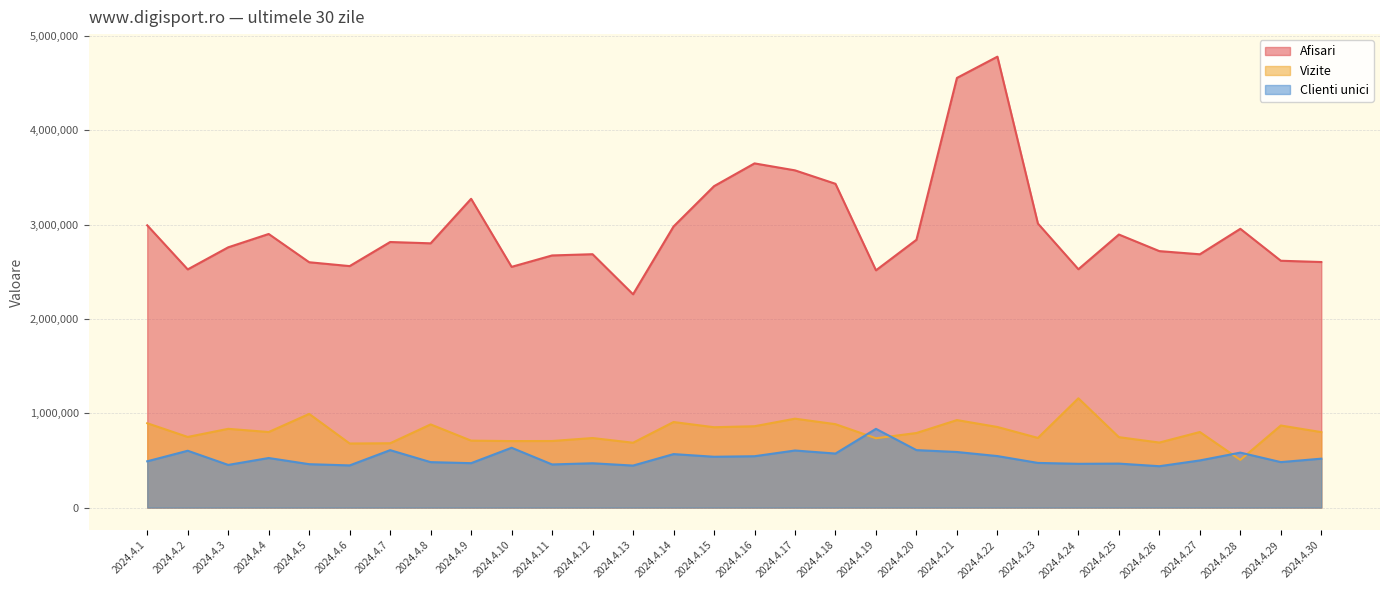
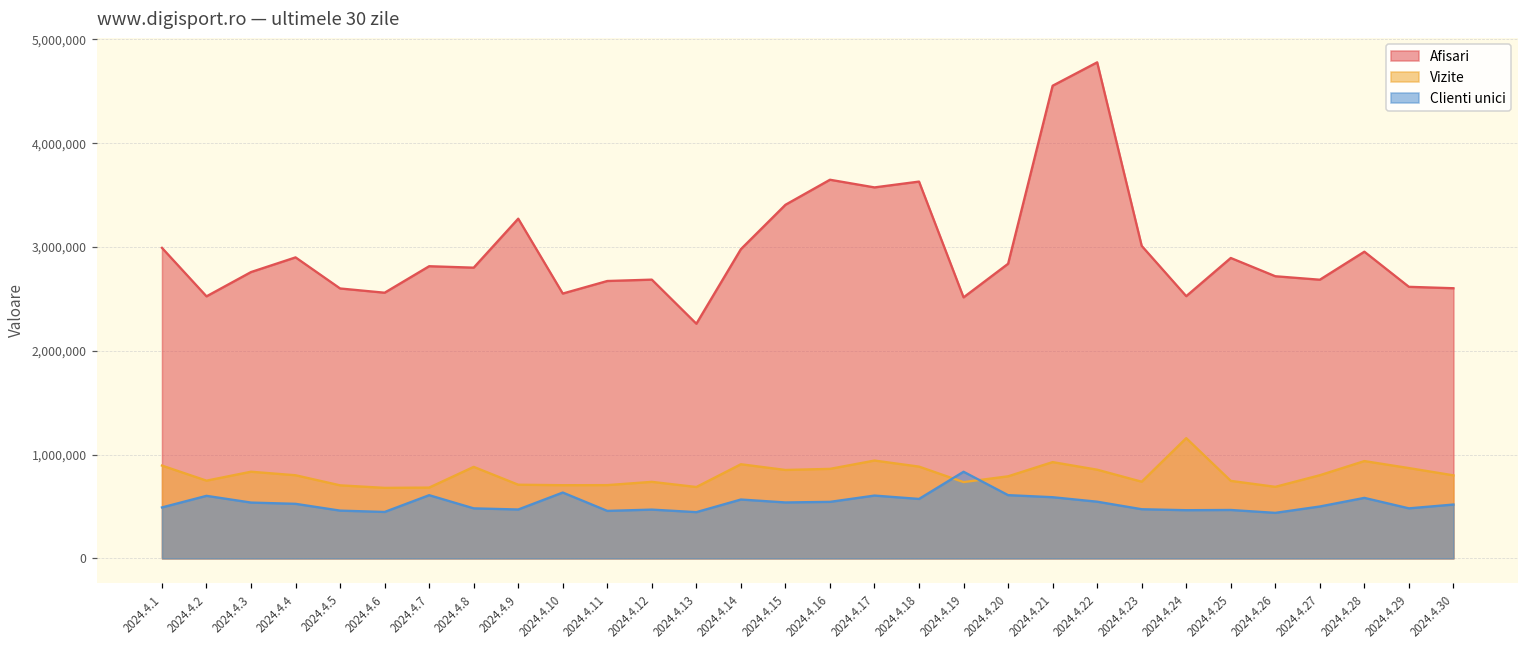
Clienti unici, 2024.4.3: 450,000 -> 540,000
Vizite, 2024.4.5: 1,000,000 -> 700,000
Afisari, 2024.4.18: 3,400,000 -> 3,600,000
Vizite, 2024.4.28: 500,000 -> 900,000
